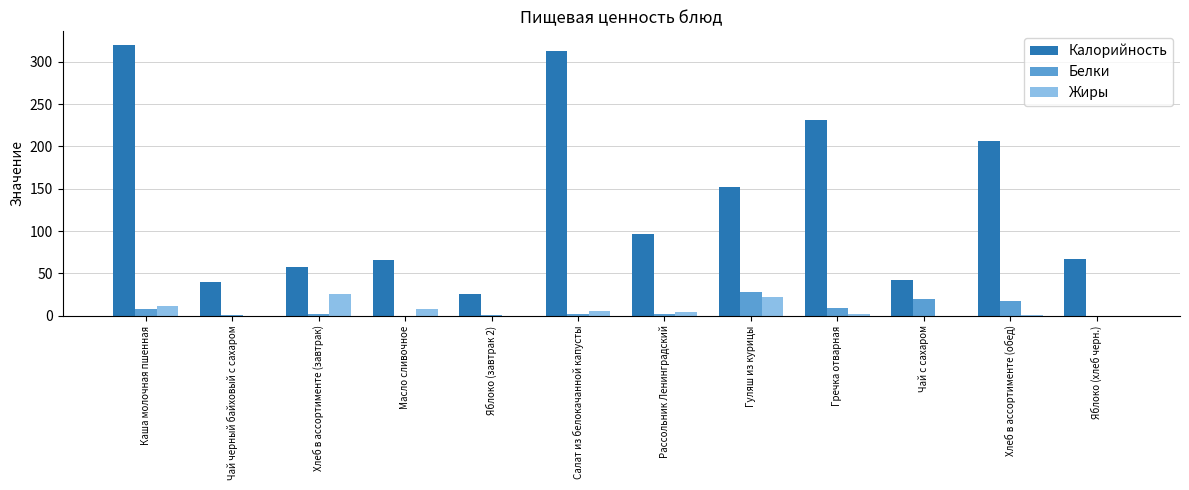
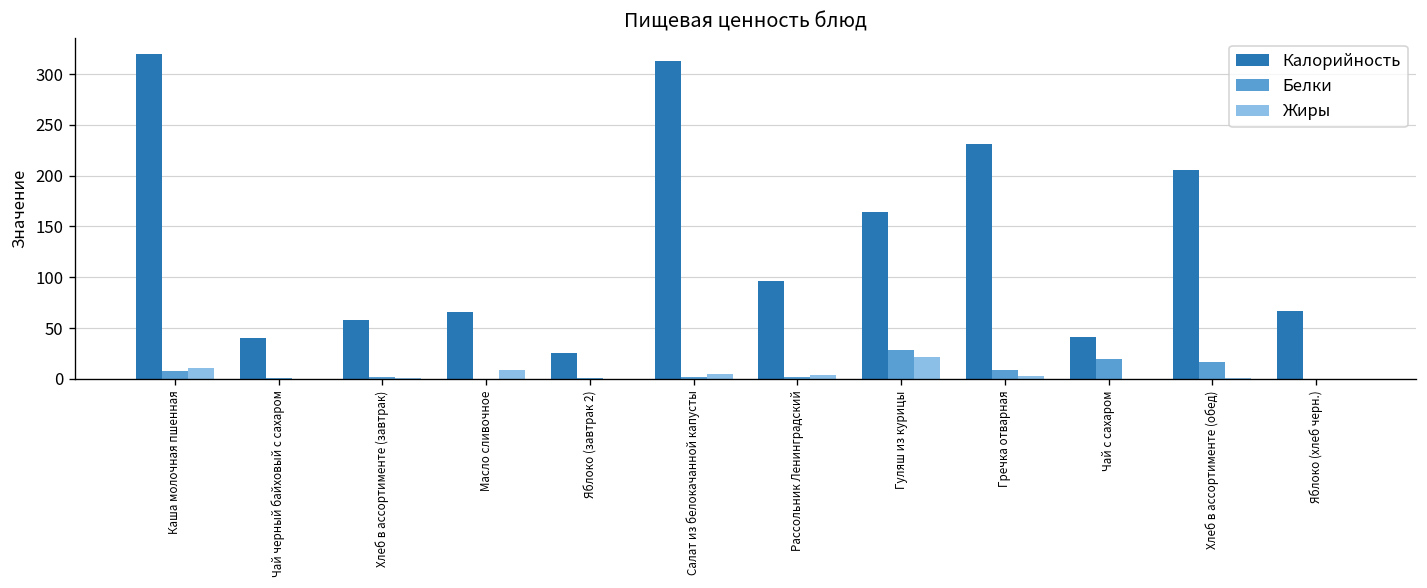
Жиры, Хлеб в ассортименте (завтрак): 30 -> 0
Калорийность, Гуляш из курицы: 150 -> 160
